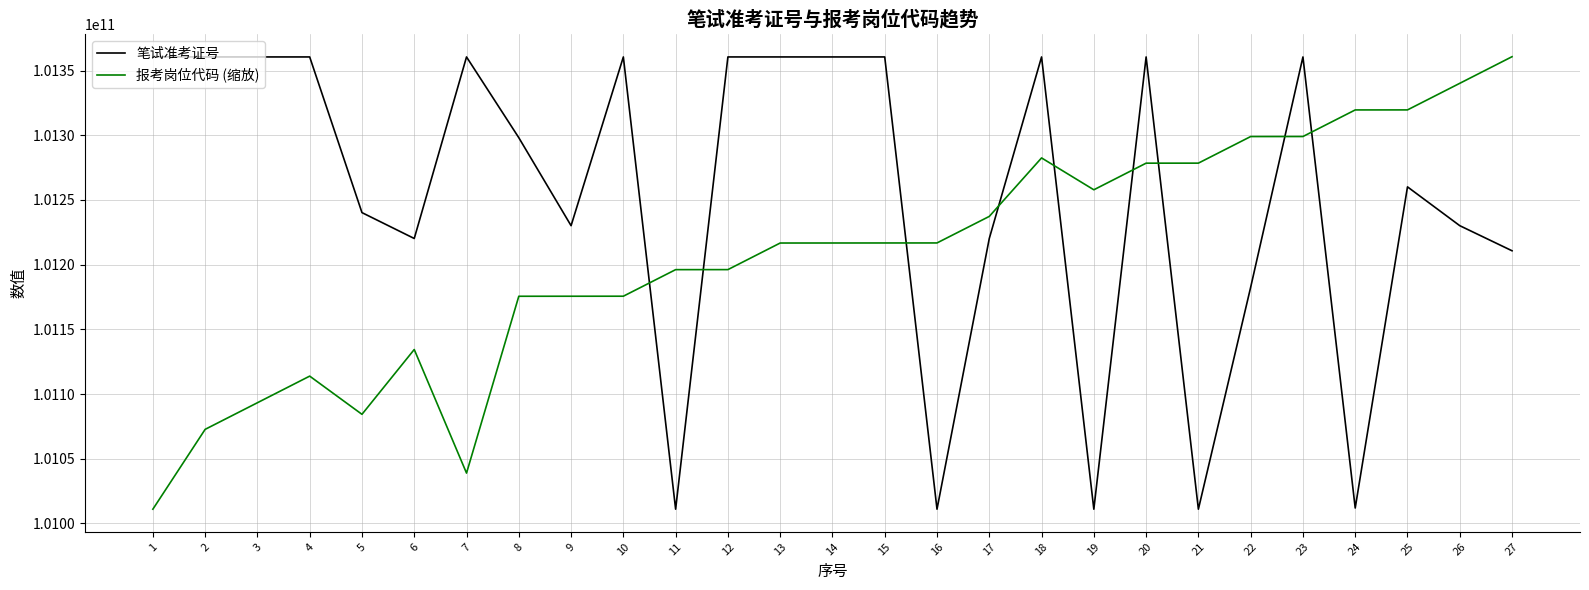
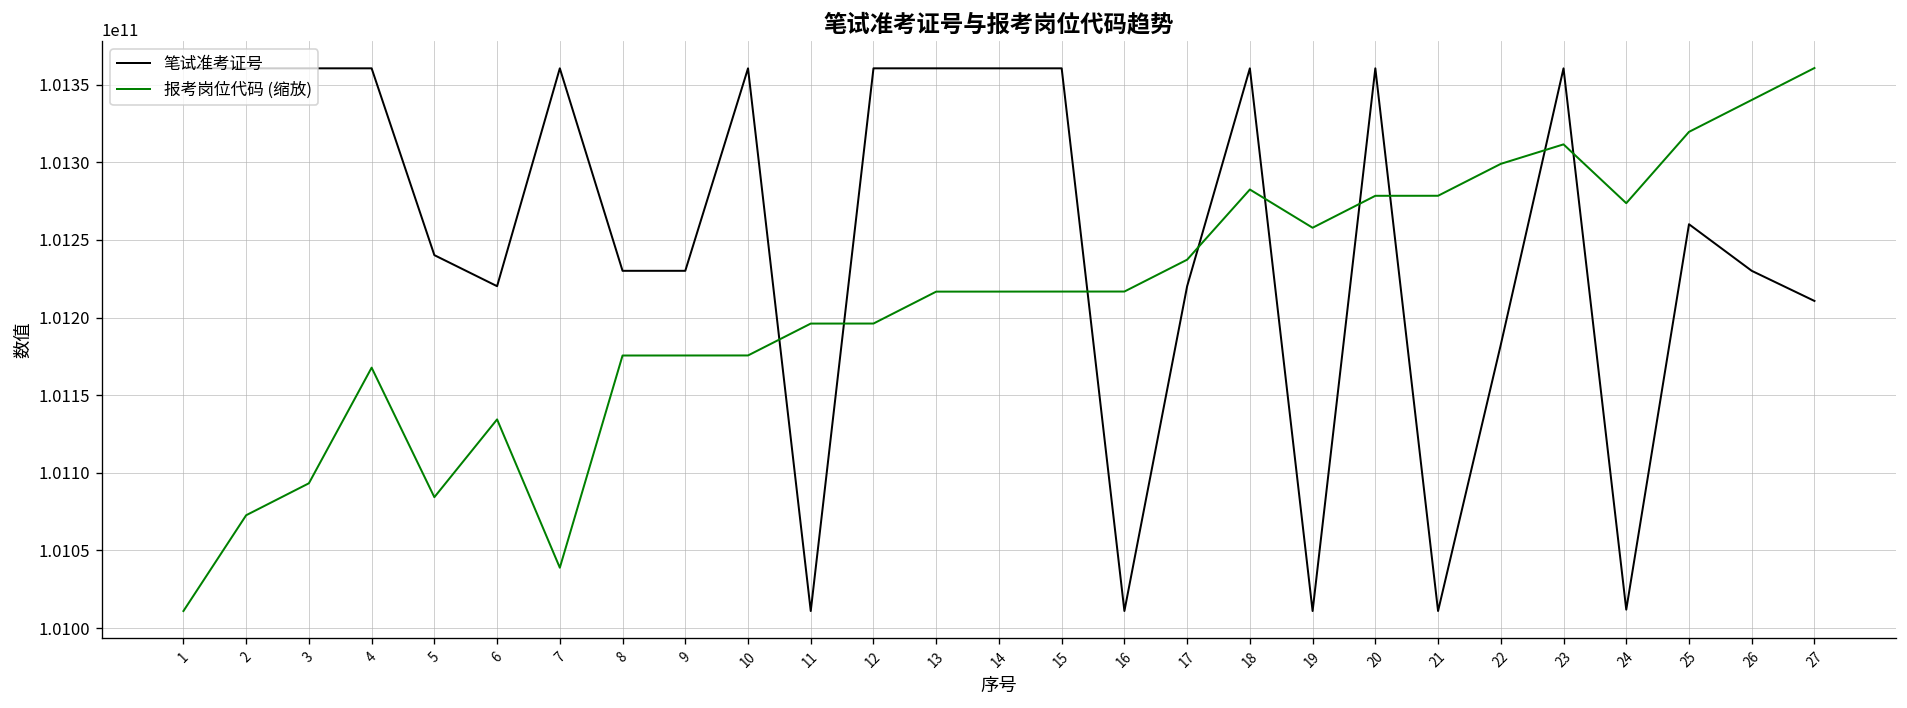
报考岗位代码 (缩放), 4: 101114000000 -> 101168000000
笔试准考证号, 8: 101298000000 -> 101230000000
报考岗位代码 (缩放), 23: 101299000000 -> 101312000000
报考岗位代码 (缩放), 24: 101320000000 -> 101274000000
